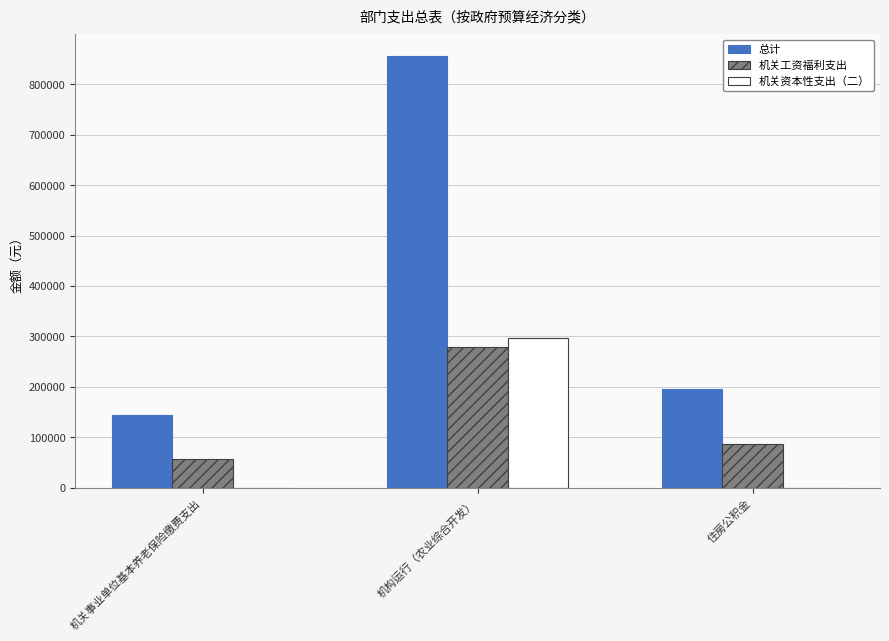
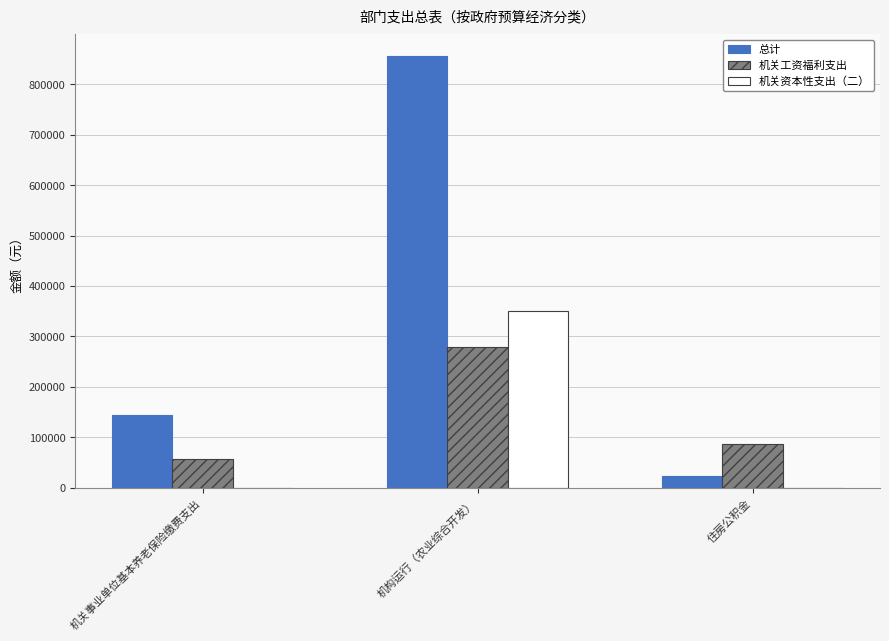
机关资本性支出（二）, 机构运行（农业综合开发）: 300000 -> 350000
总计, 住房公积金: 200000 -> 20000
